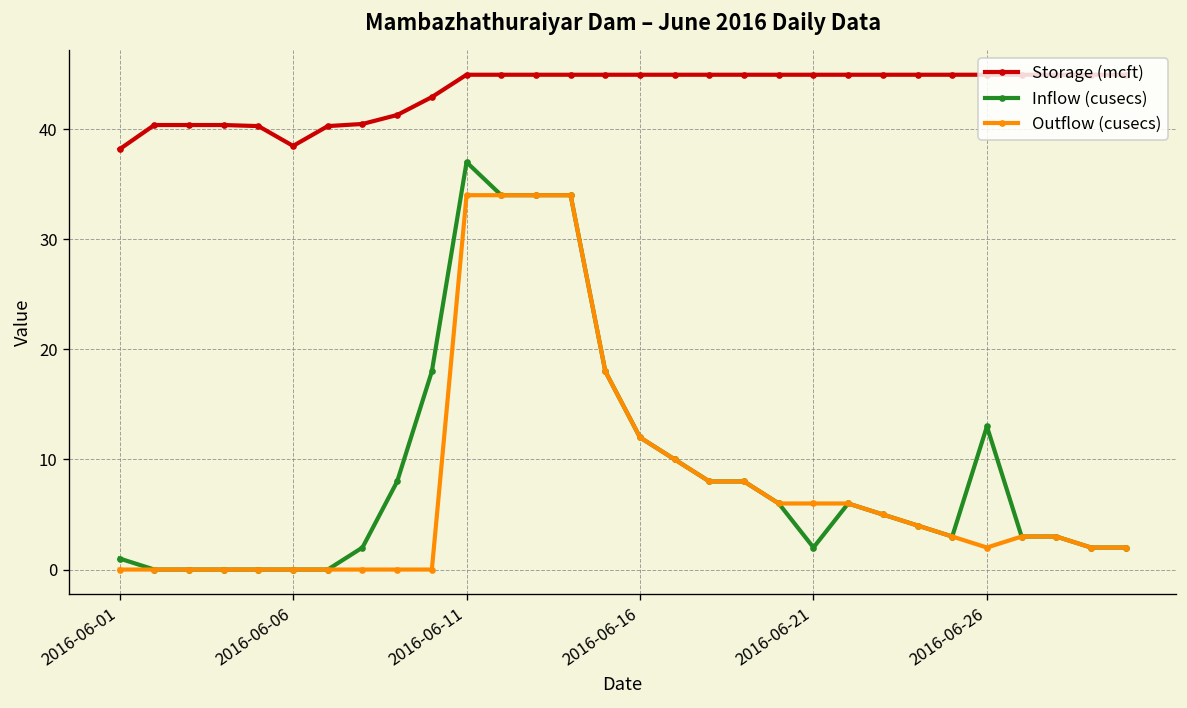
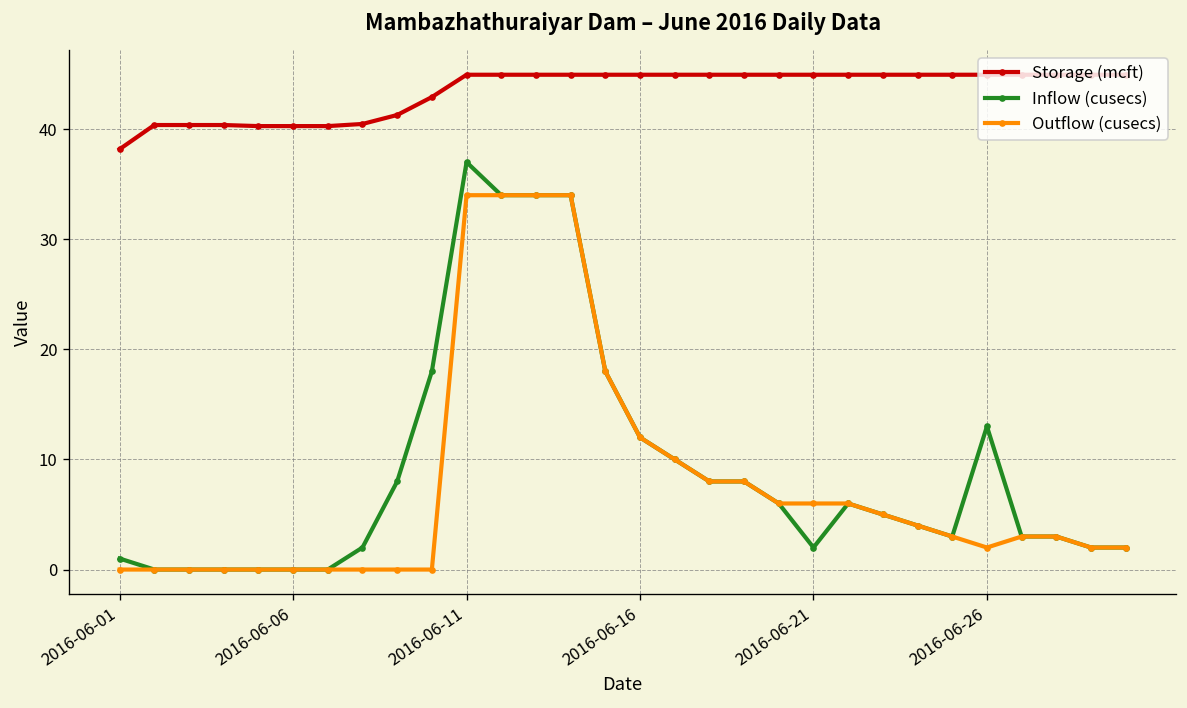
Storage (mcft), 2016-06-06: 38 -> 40
